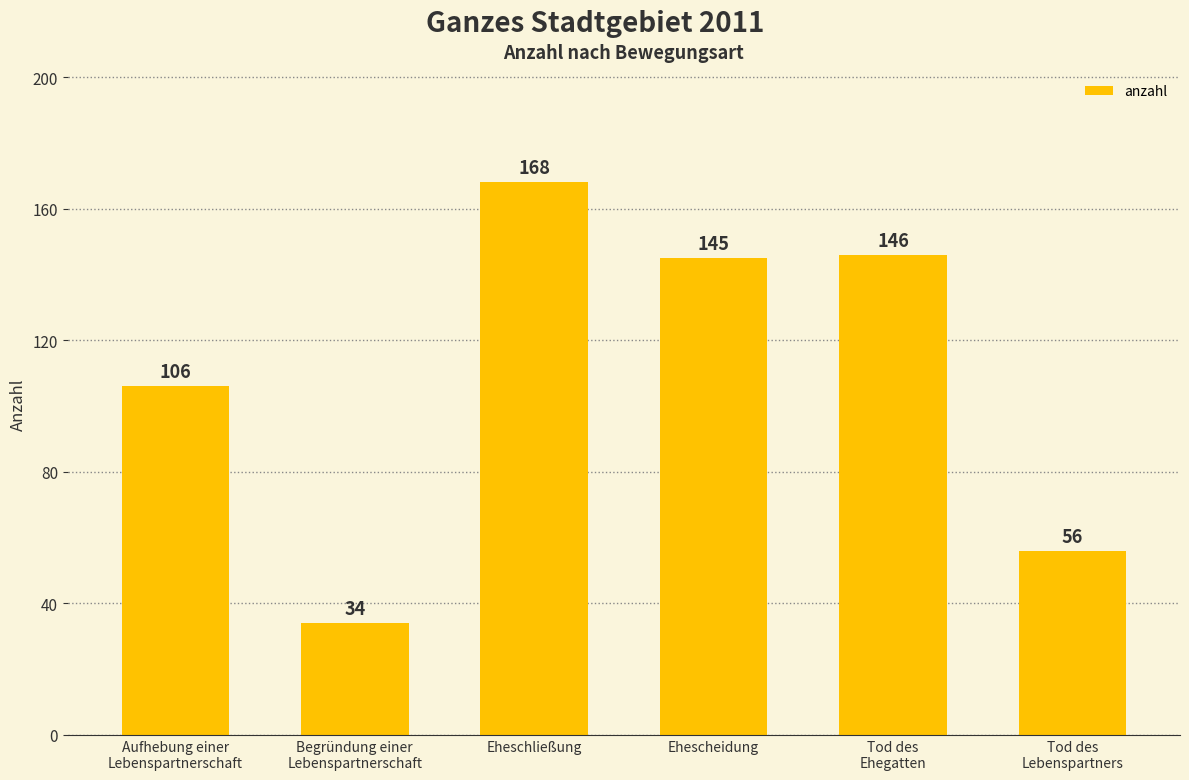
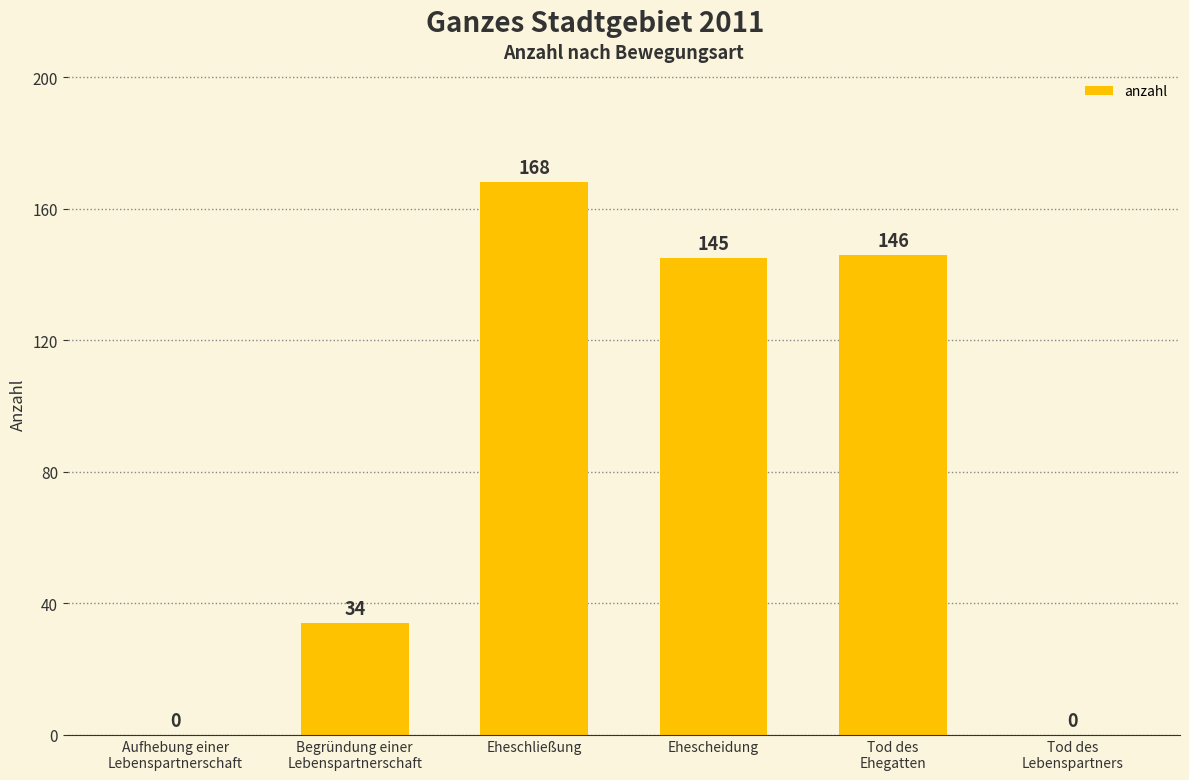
Aufhebung einer Lebenspartnerschaft: 106 -> 0
Tod des Lebenspartners: 56 -> 0
